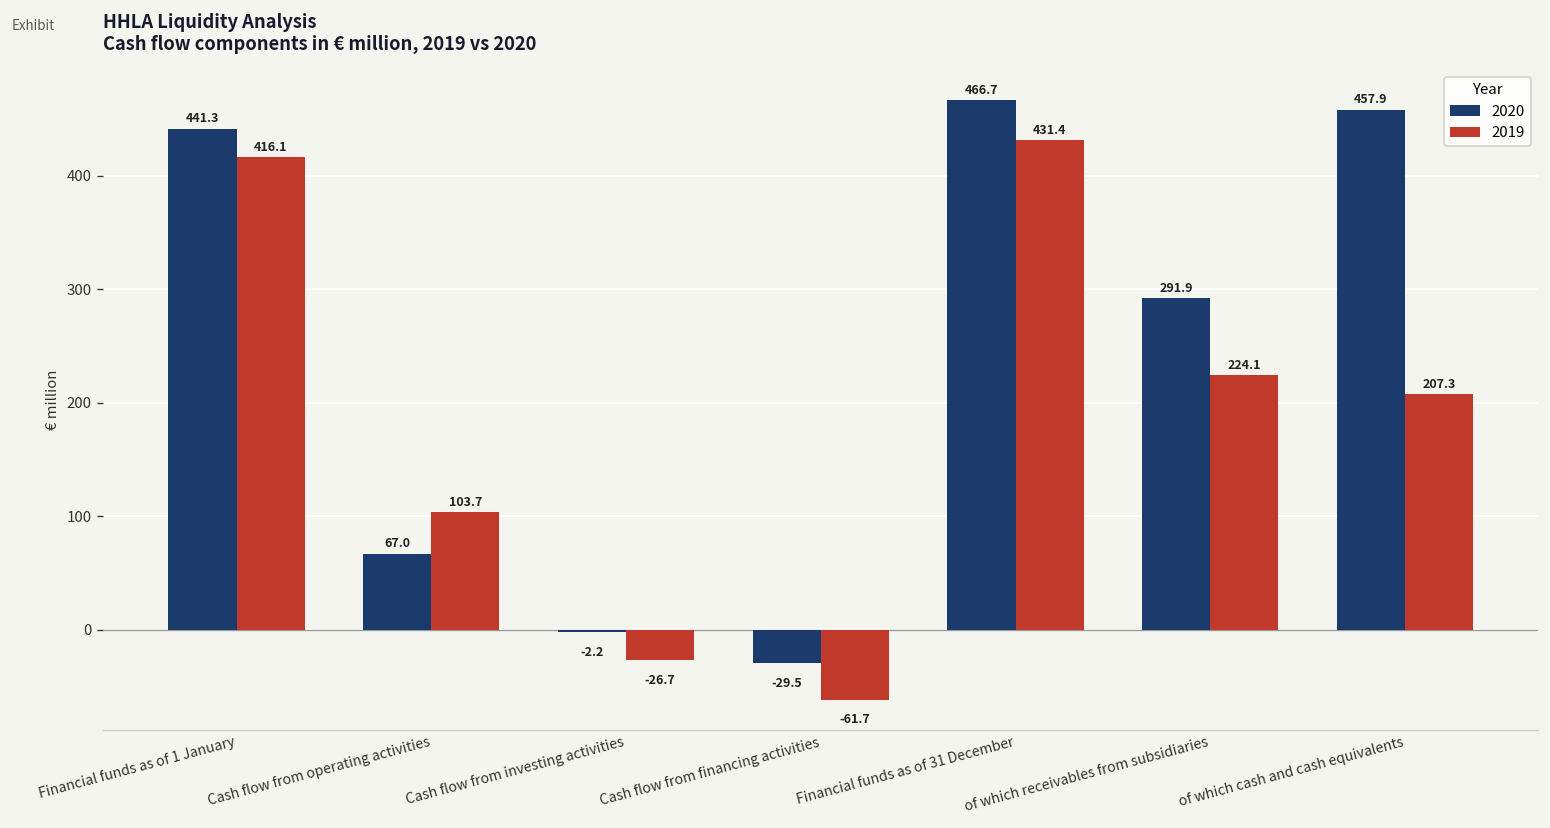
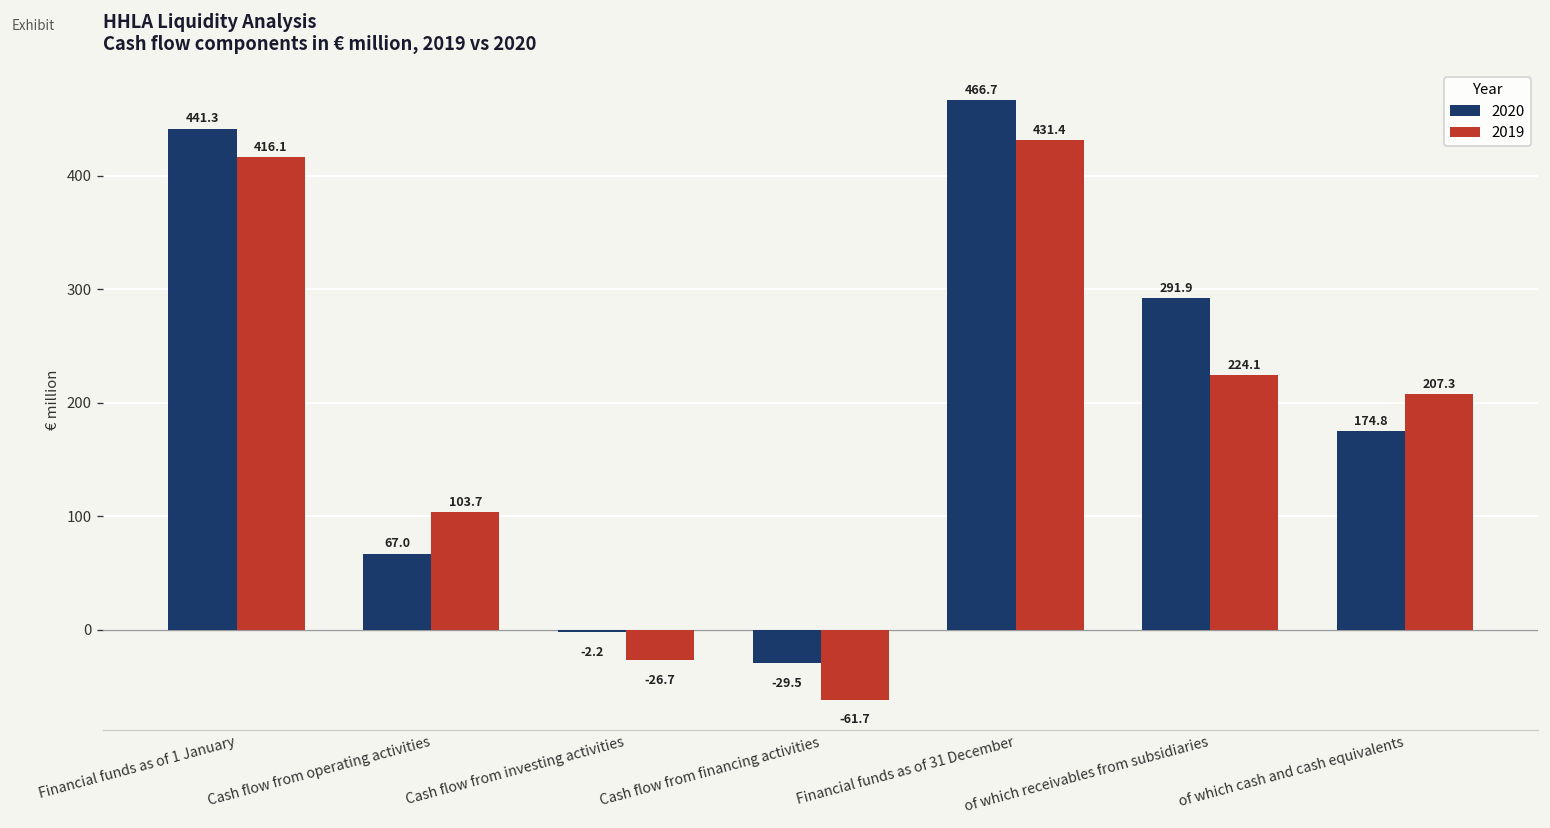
2020, of which cash and cash equivalents: 457.9 -> 174.8
